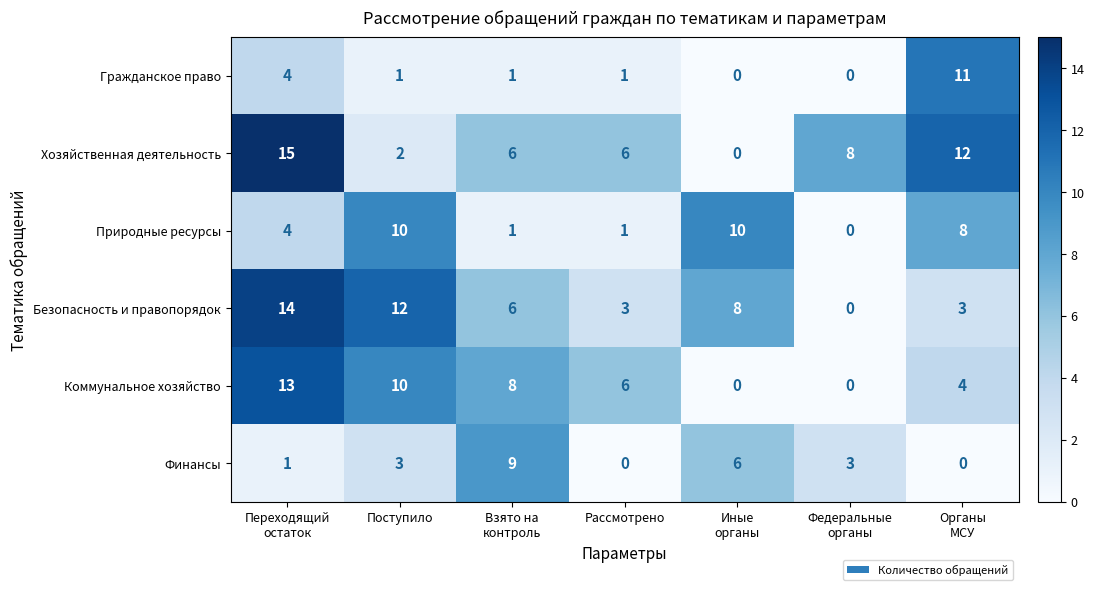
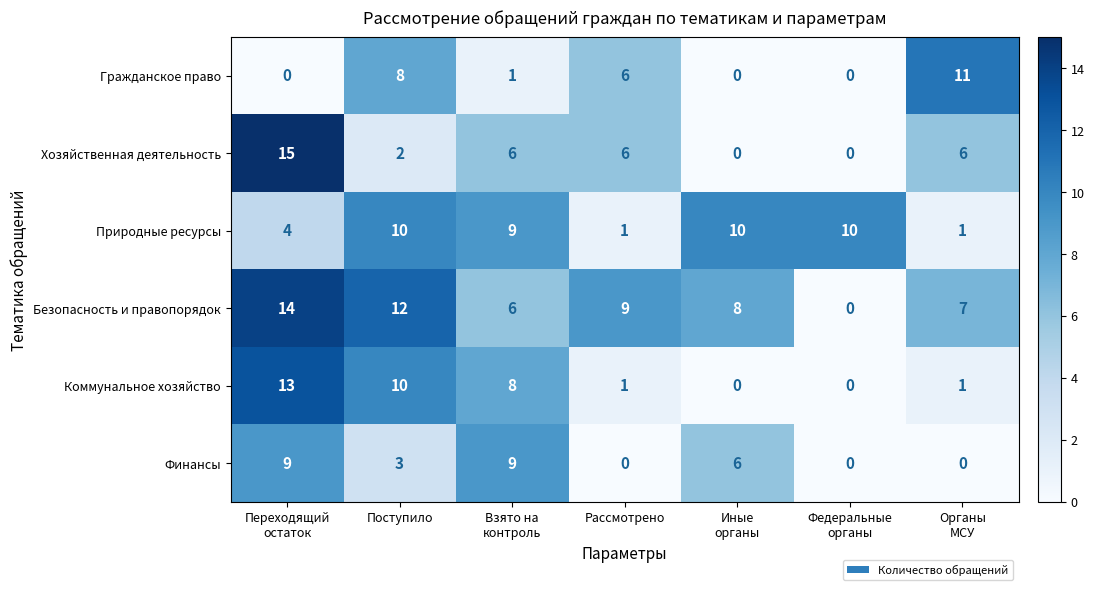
Гражданское право, Переходящий остаток: 4 -> 0
Гражданское право, Поступило: 1 -> 8
Гражданское право, Рассмотрено: 1 -> 6
Хозяйственная деятельность, Федеральные органы: 8 -> 0
Хозяйственная деятельность, Органы МСУ: 12 -> 6
Природные ресурсы, Взято на контроль: 1 -> 9
Природные ресурсы, Федеральные органы: 0 -> 10
Природные ресурсы, Органы МСУ: 8 -> 1
Безопасность и правопорядок, Рассмотрено: 3 -> 9
Безопасность и правопорядок, Органы МСУ: 3 -> 7
Коммунальное хозяйство, Рассмотрено: 6 -> 1
Коммунальное хозяйство, Органы МСУ: 4 -> 1
Финансы, Переходящий остаток: 1 -> 9
Финансы, Федеральные органы: 3 -> 0
